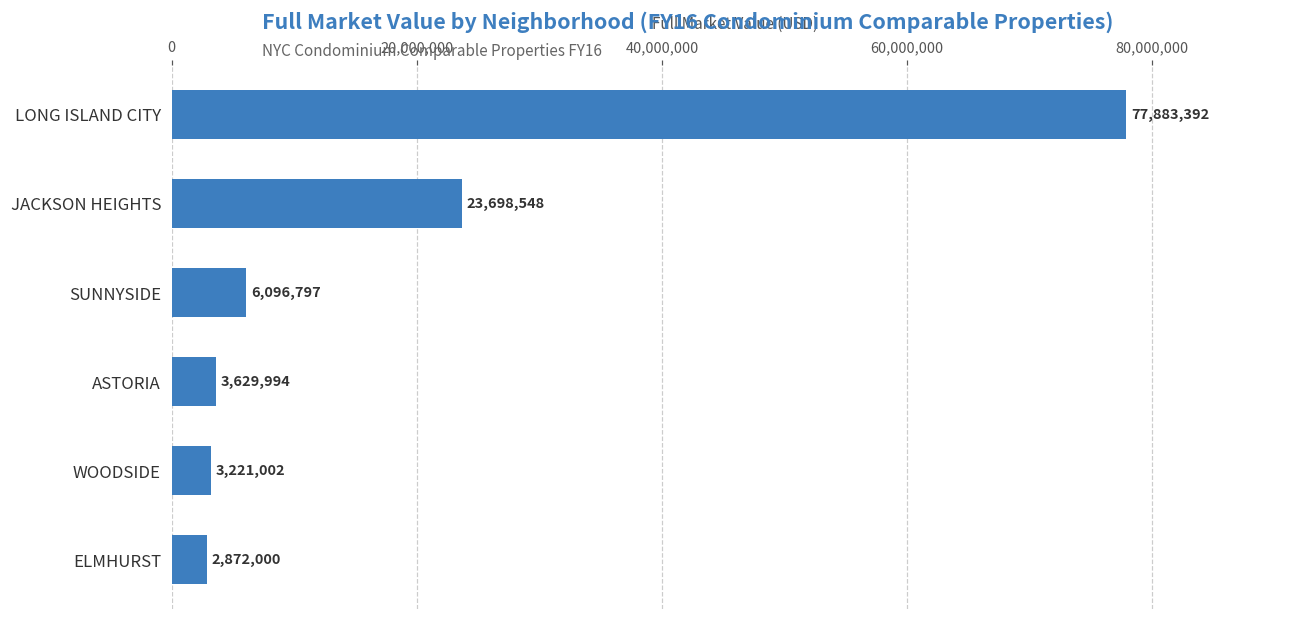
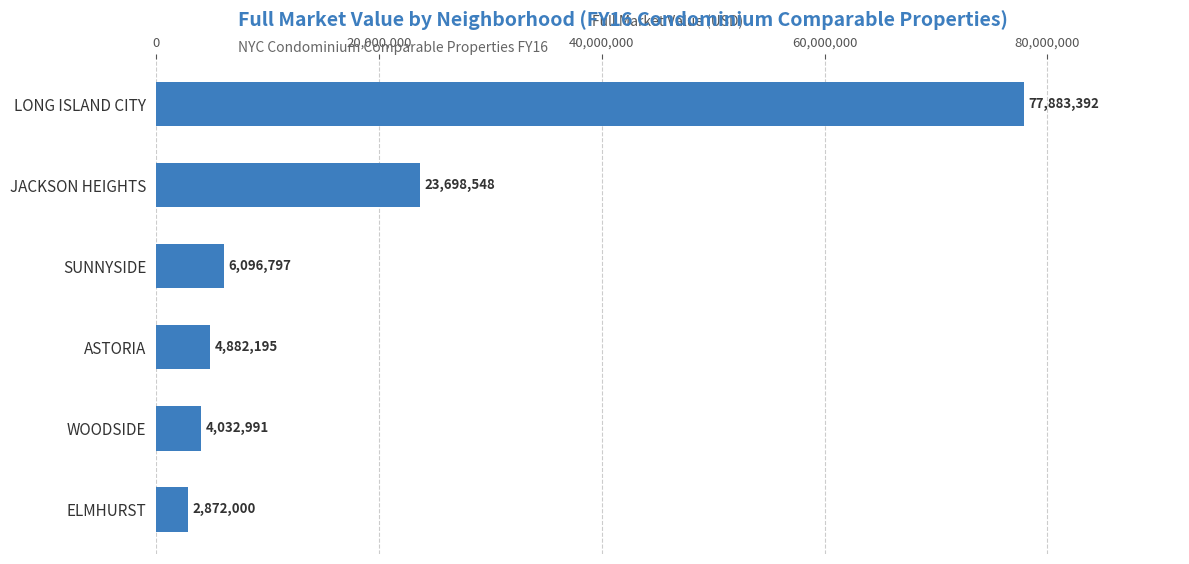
ASTORIA: 3,629,994 -> 4,882,195
WOODSIDE: 3,221,002 -> 4,032,991
